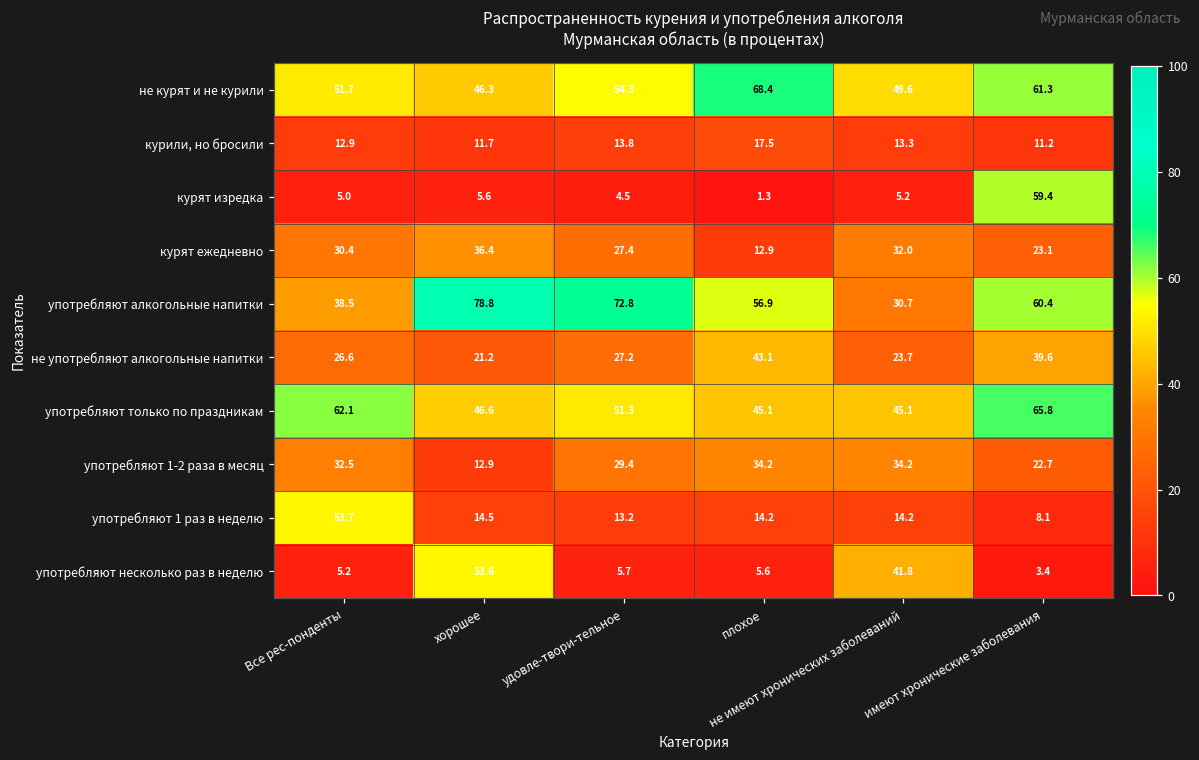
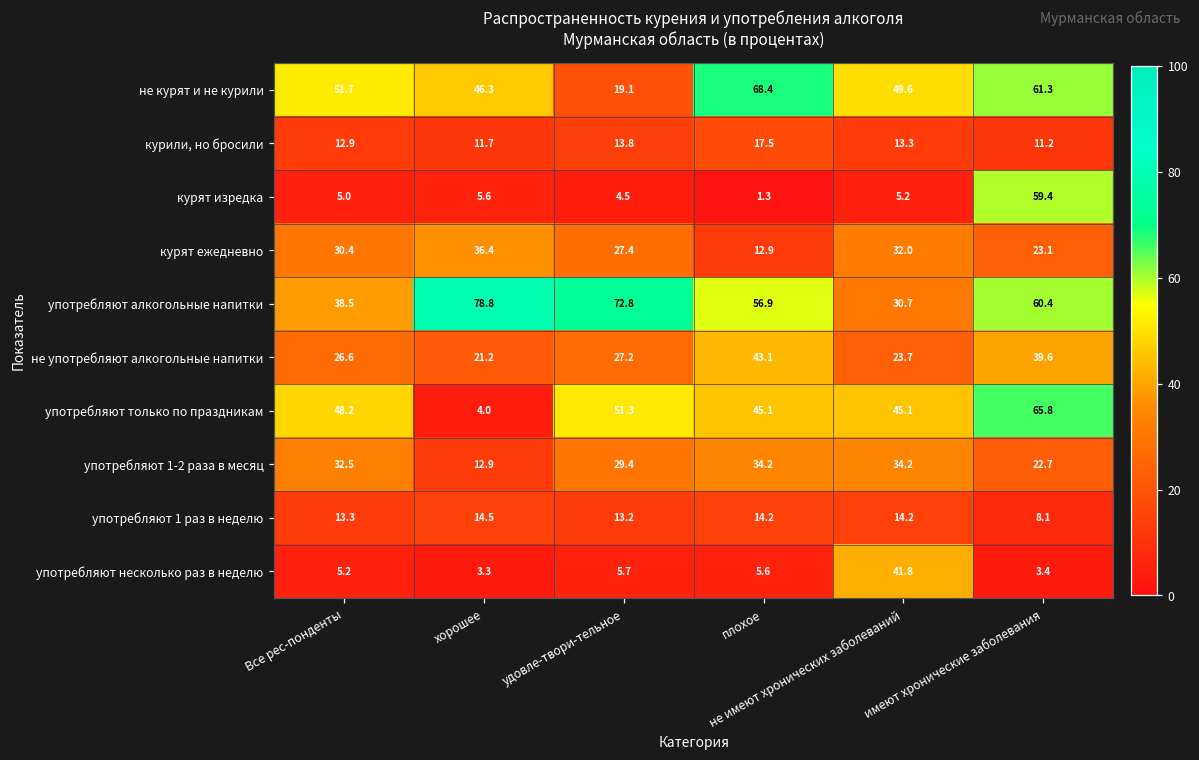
не курят и не курили, удовле-твори-тельное: 54.3 -> 19.1
употребляют только по праздникам, Все рес-понденты: 62.1 -> 48.2
употребляют только по праздникам, хорошее: 46.6 -> 4.0
употребляют 1 раз в неделю, Все рес-понденты: 53.7 -> 13.3
употребляют несколько раз в неделю, хорошее: 53.6 -> 3.3
